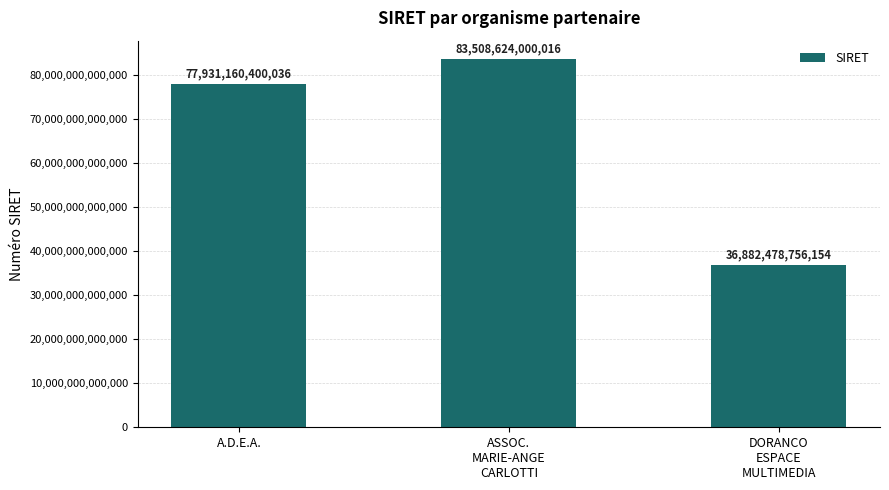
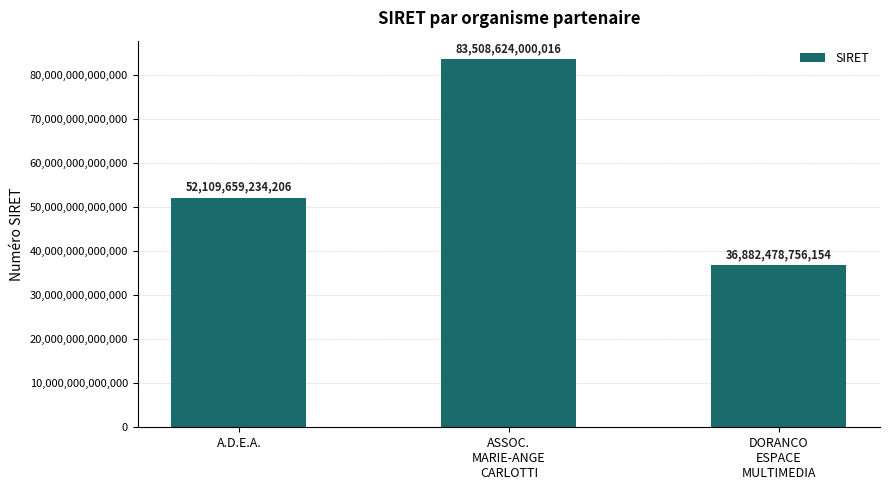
A.D.E.A.: 77,931,160,400,036 -> 52,109,659,234,206
